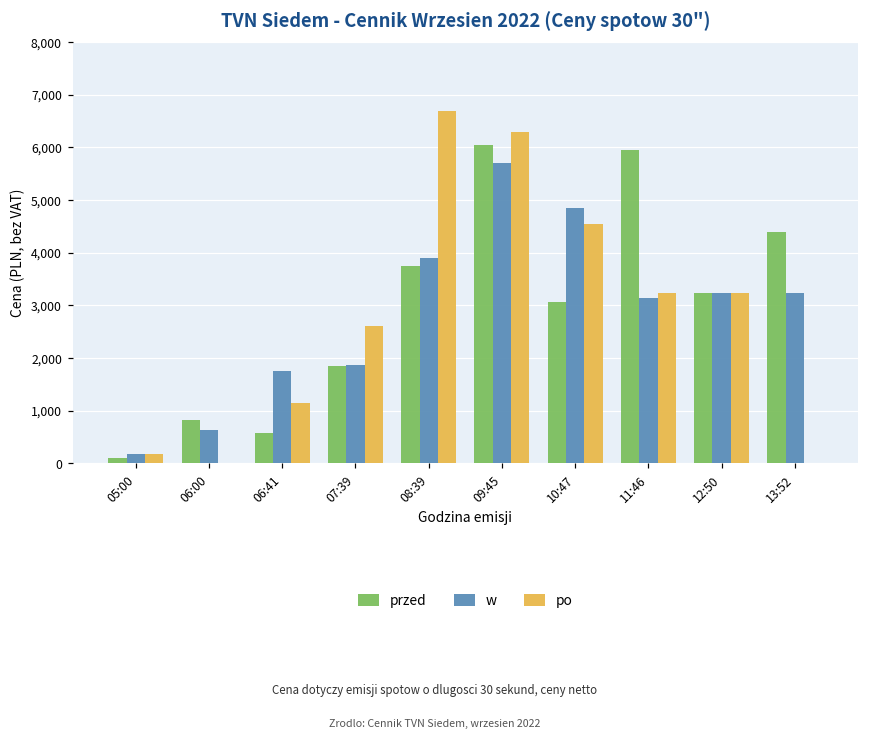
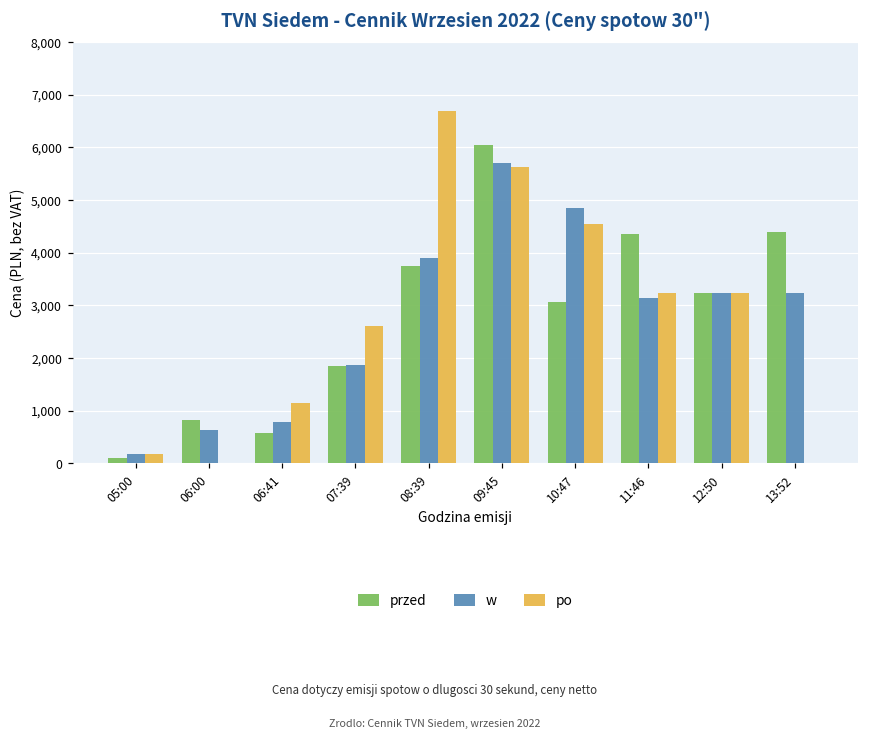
w, 06:41: 1,800 -> 800
po, 09:45: 6,300 -> 5,600
przed, 11:46: 5,900 -> 4,400
